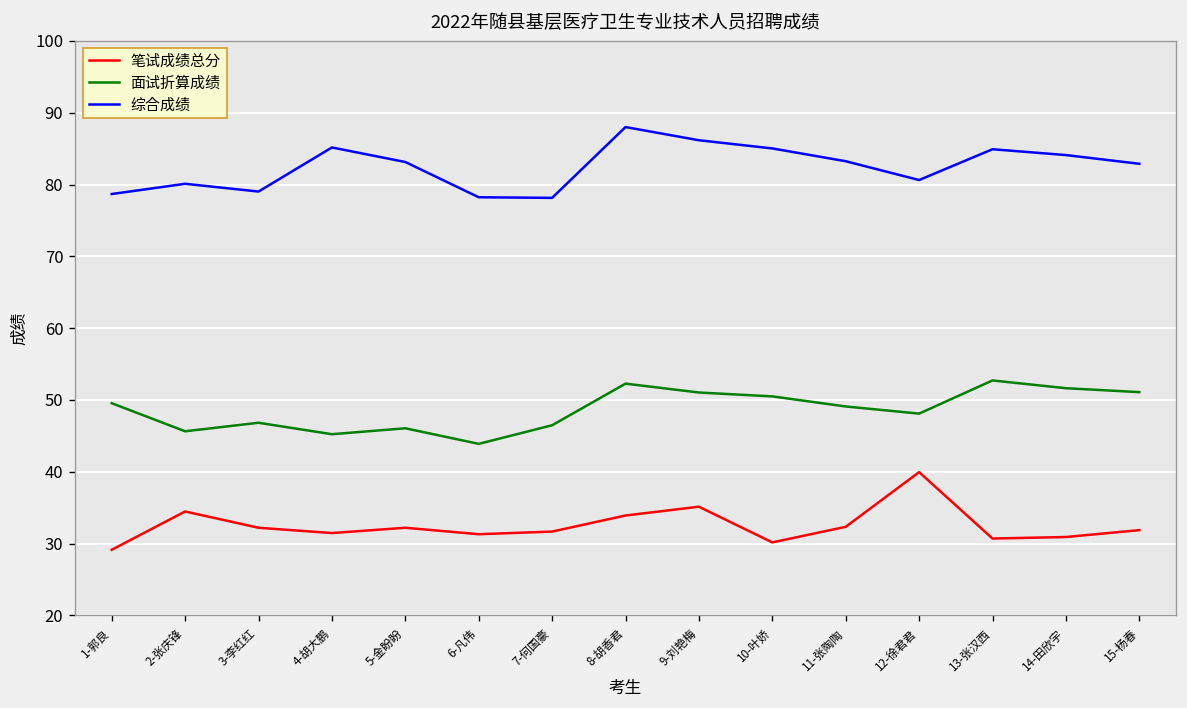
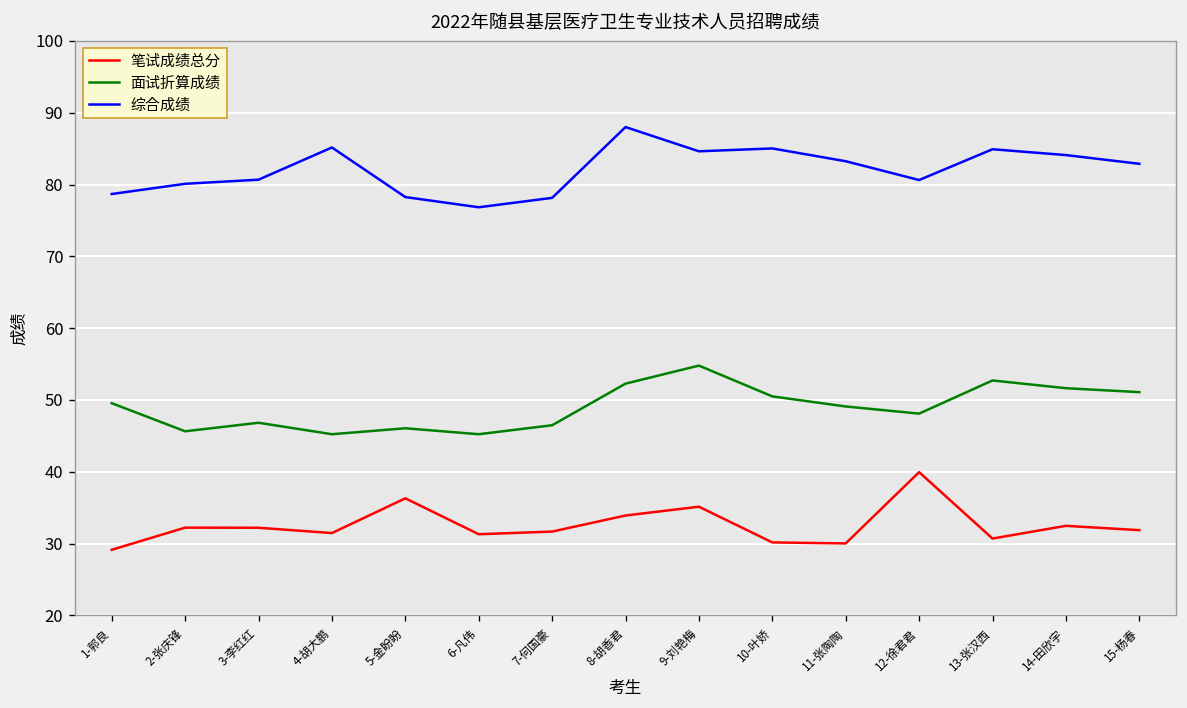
笔试成绩总分, 2-张庆锋: 34 -> 32
综合成绩, 3-李红红: 79 -> 81
笔试成绩总分, 5-金盼盼: 32 -> 36
综合成绩, 5-金盼盼: 83 -> 78
面试折算成绩, 6-凡伟: 44 -> 45
综合成绩, 6-凡伟: 78 -> 77
面试折算成绩, 9-刘艳梅: 51 -> 55
综合成绩, 9-刘艳梅: 86 -> 85
笔试成绩总分, 11-张陶陶: 32 -> 30
笔试成绩总分, 14-田欣宇: 31 -> 32
